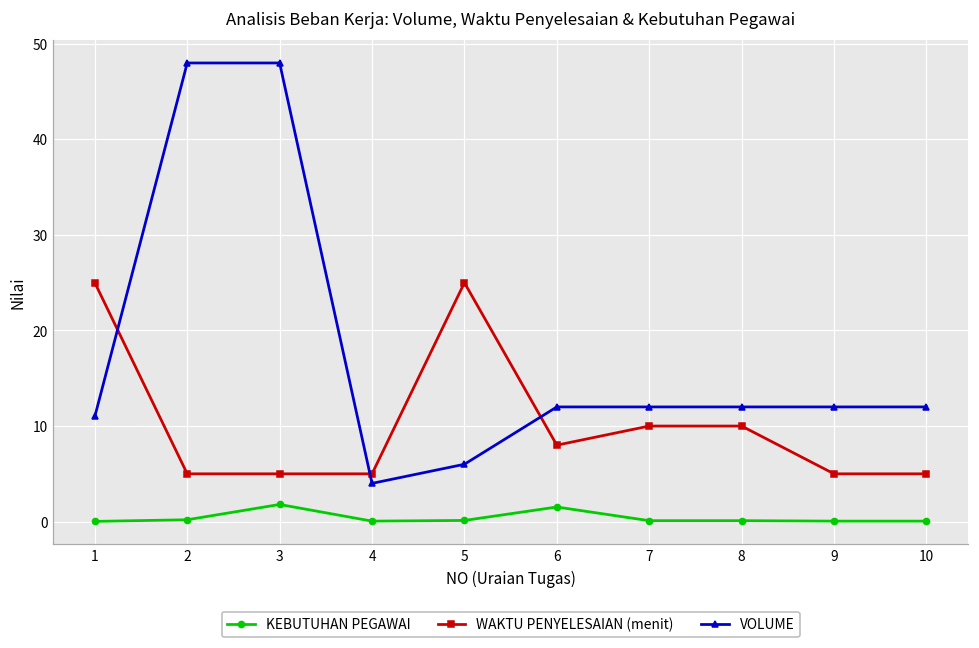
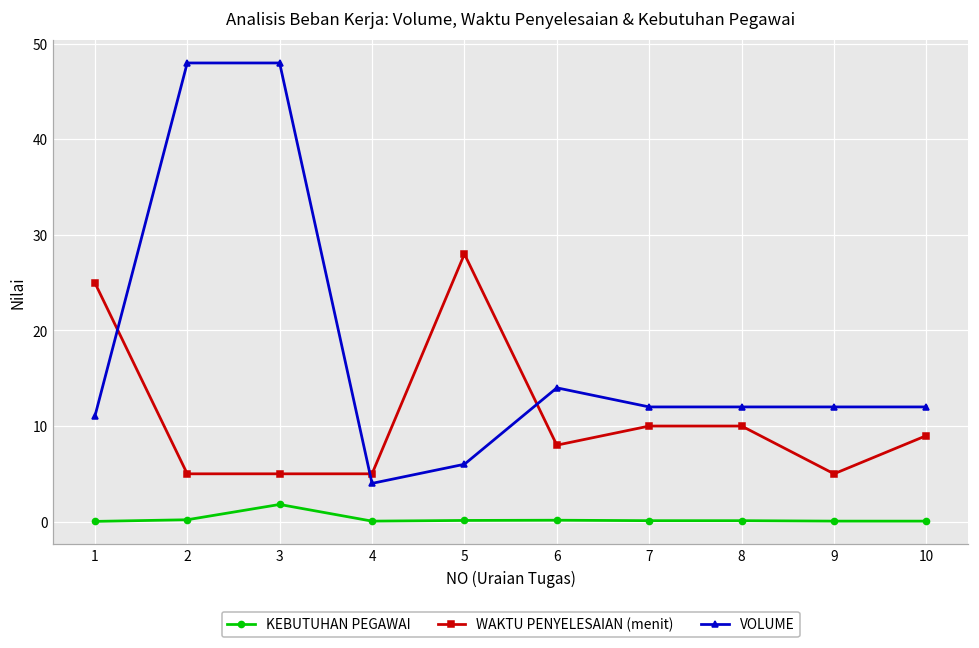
WAKTU PENYELESAIAN (menit), 5: 25 -> 28
KEBUTUHAN PEGAWAI, 6: 2 -> 0
VOLUME, 6: 12 -> 14
WAKTU PENYELESAIAN (menit), 10: 5 -> 9
